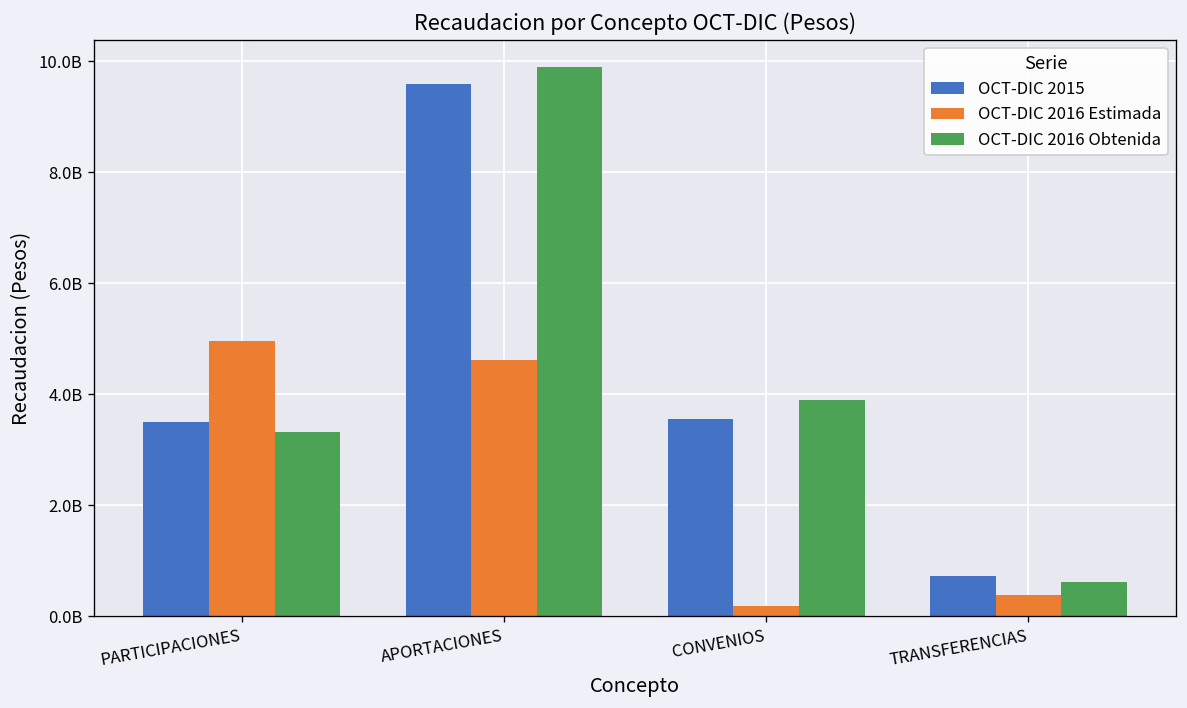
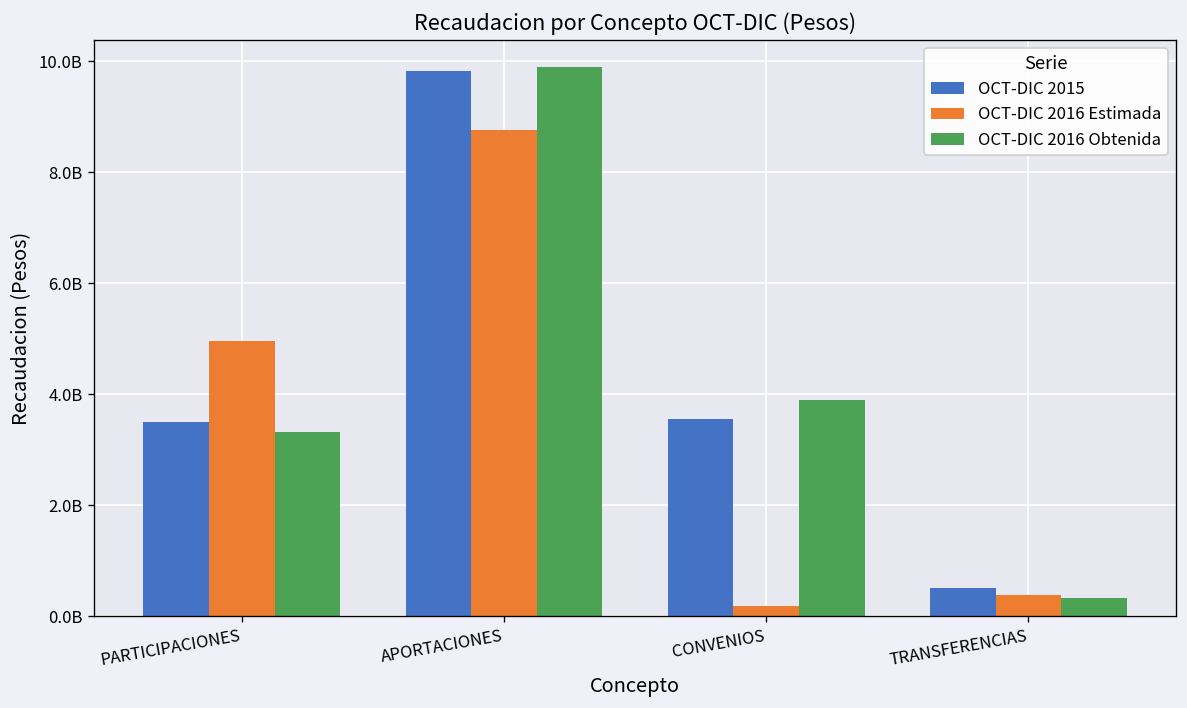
OCT-DIC 2015, APORTACIONES: 9600000000 -> 9800000000
OCT-DIC 2016 Estimada, APORTACIONES: 4600000000 -> 8800000000
OCT-DIC 2015, TRANSFERENCIAS: 700000000 -> 500000000
OCT-DIC 2016 Obtenida, TRANSFERENCIAS: 600000000 -> 300000000
